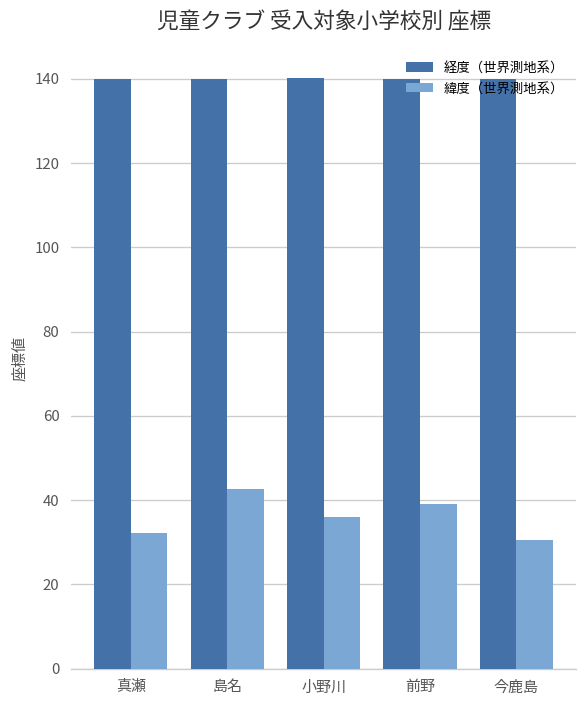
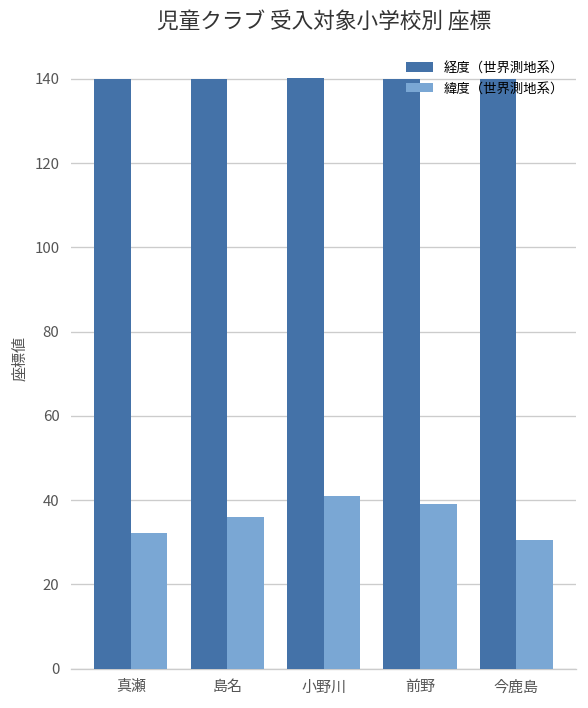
緯度（世界測地系）, 島名: 43 -> 36
緯度（世界測地系）, 小野川: 36 -> 41
